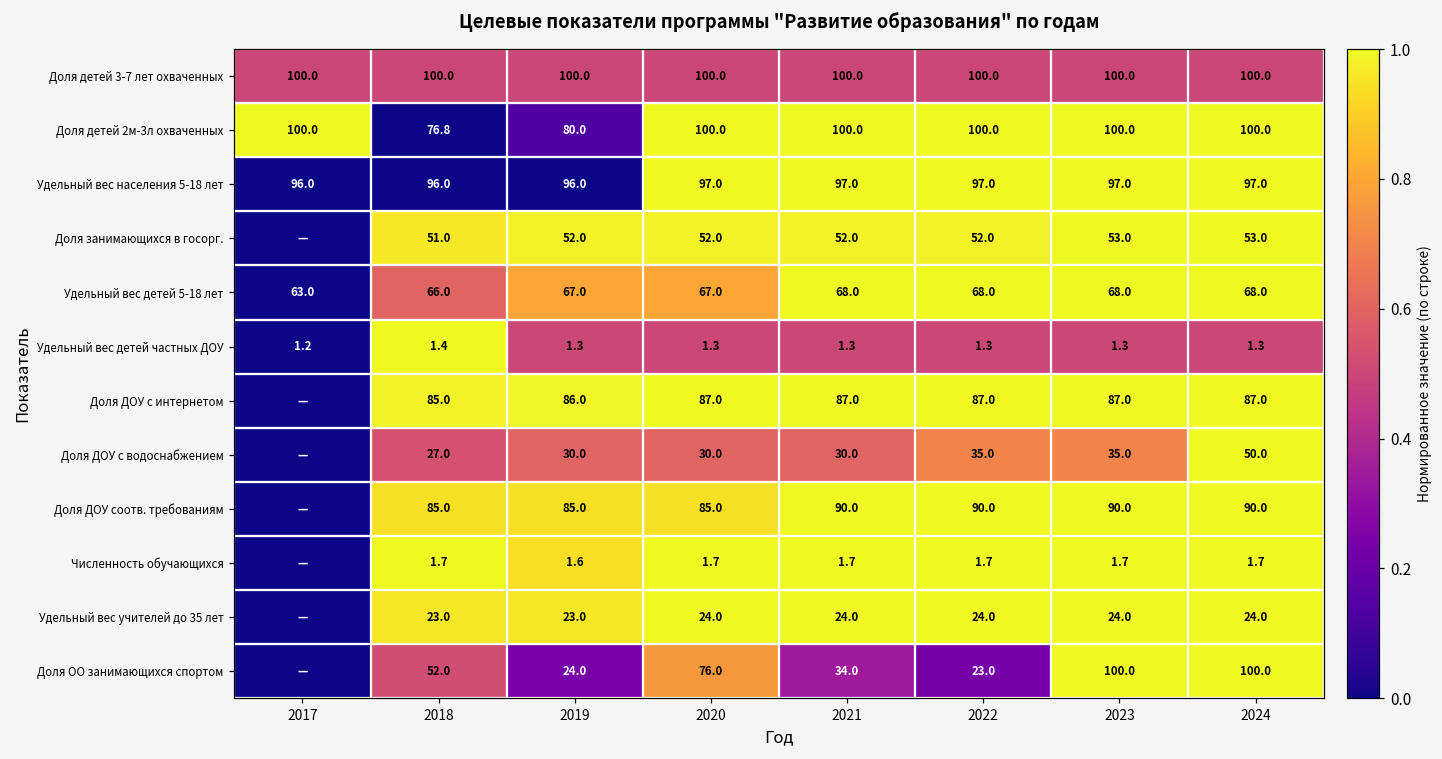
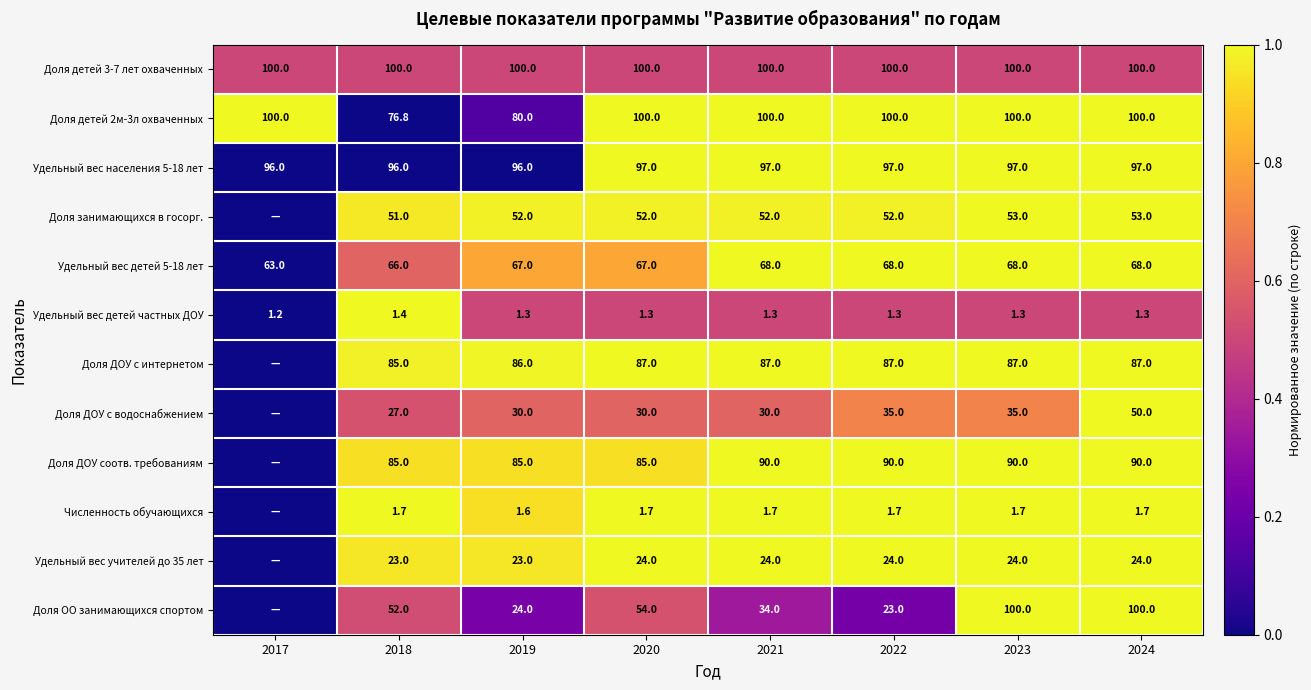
Доля ОО занимающихся спортом, 2020: 76.0 -> 54.0
